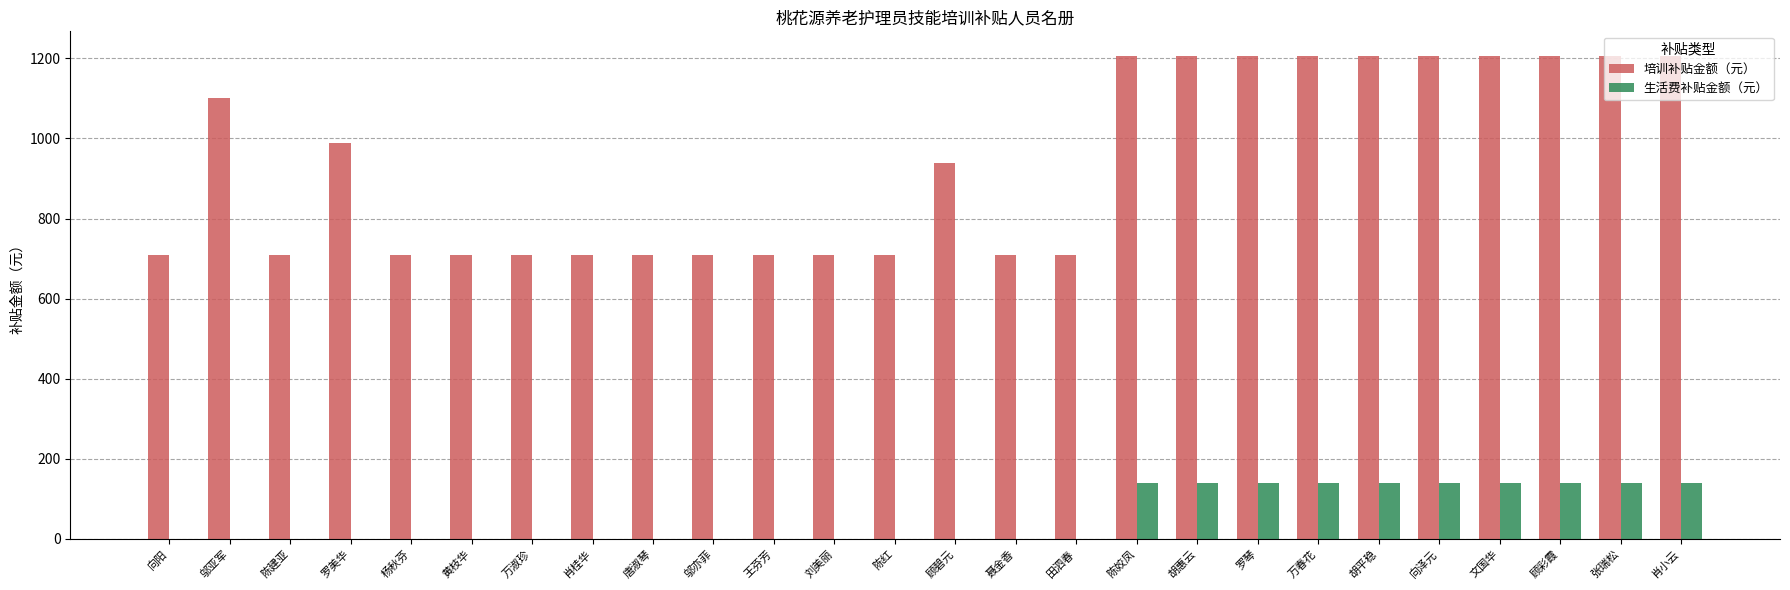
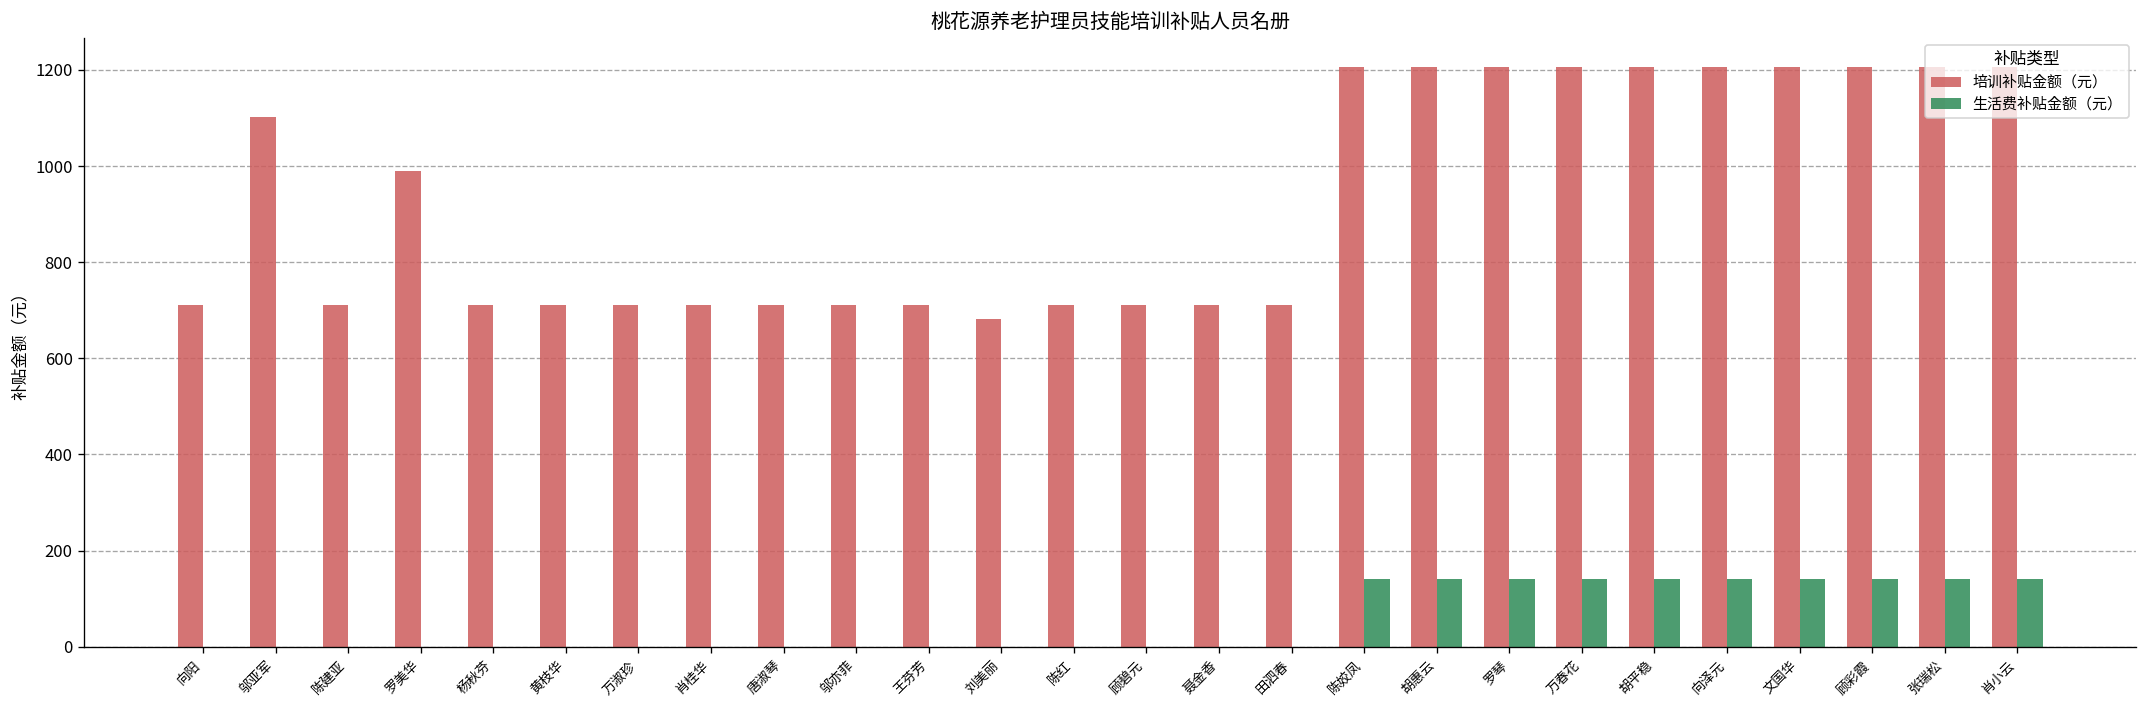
培训补贴金额（元）, 刘美丽: 710 -> 680
培训补贴金额（元）, 顾碧元: 940 -> 710
